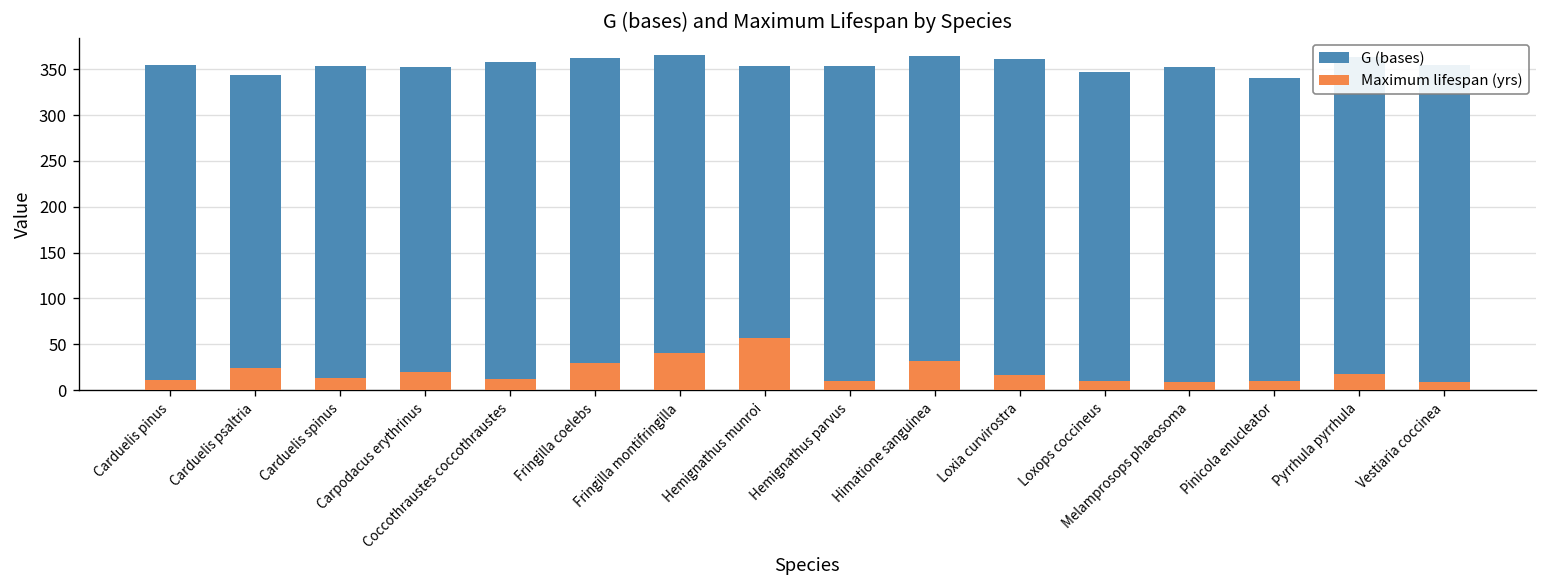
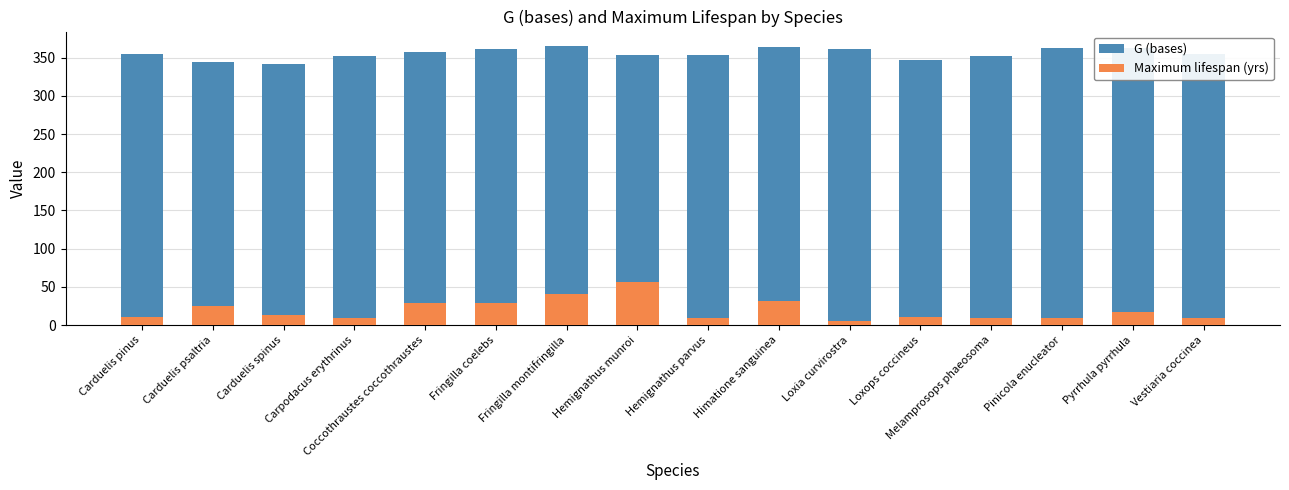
G (bases), Carduelis spinus: 350 -> 340
Maximum lifespan (yrs), Carpodacus erythrinus: 20 -> 10
Maximum lifespan (yrs), Coccothraustes coccothraustes: 10 -> 30
Maximum lifespan (yrs), Loxia curvirostra: 20 -> 10
G (bases), Pinicola enucleator: 340 -> 360
